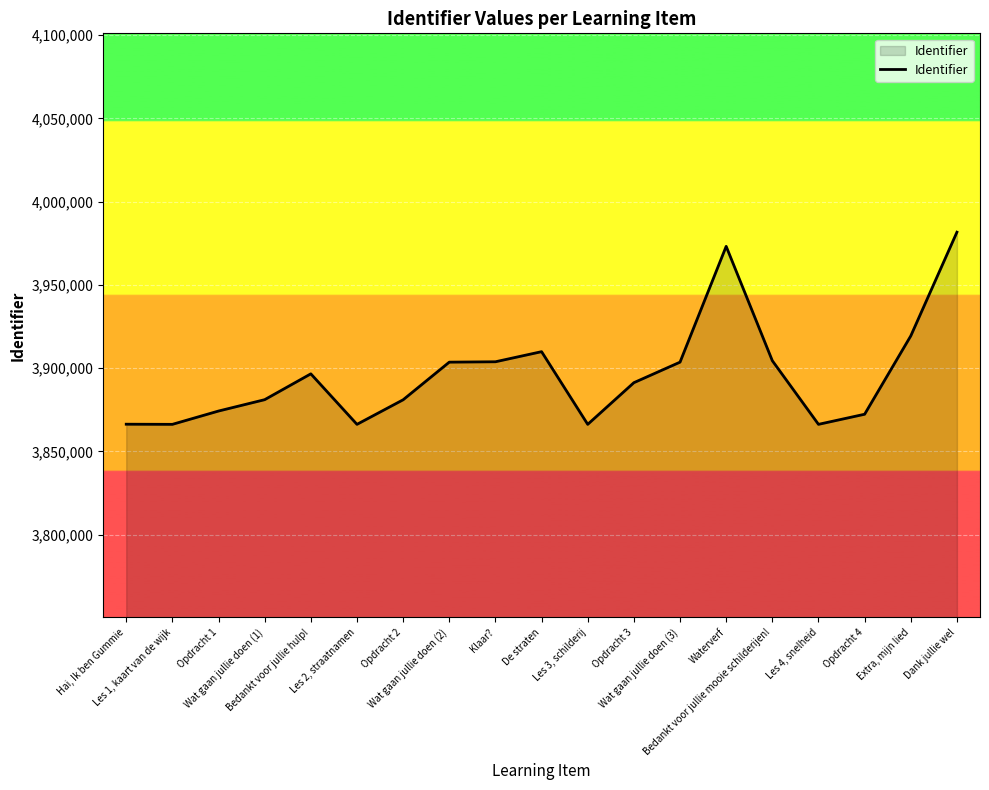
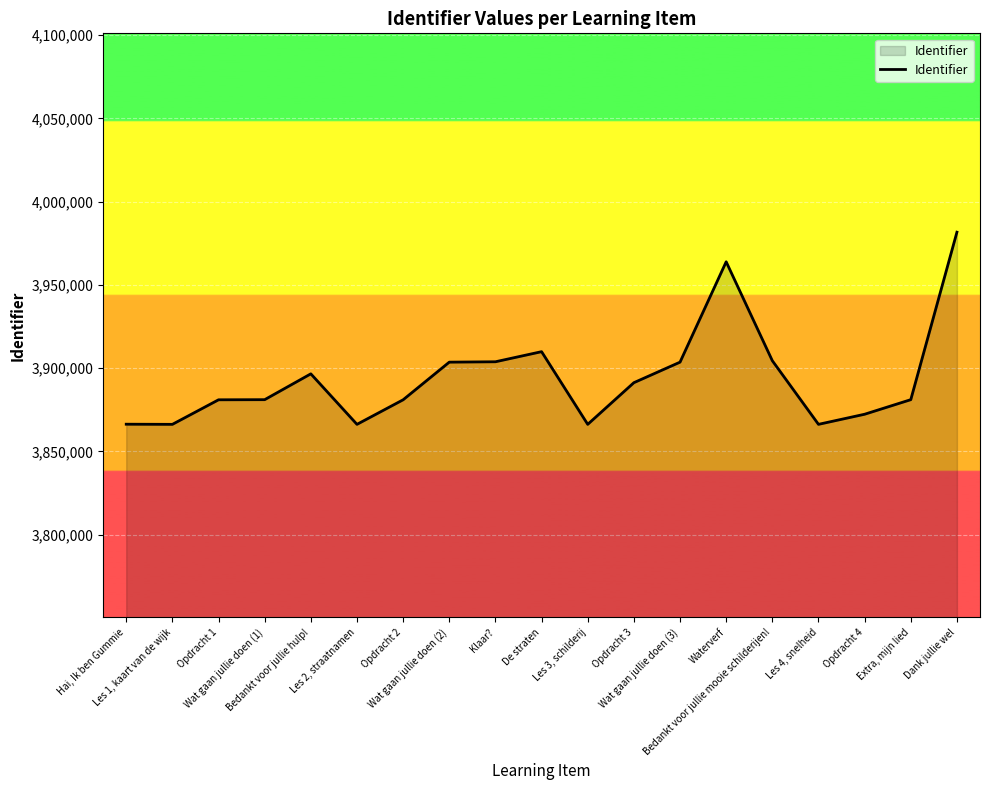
Opdracht 1: 3,874,000 -> 3,881,000
Waterverf: 3,973,000 -> 3,964,000
Extra, mijn lied: 3,919,000 -> 3,881,000
